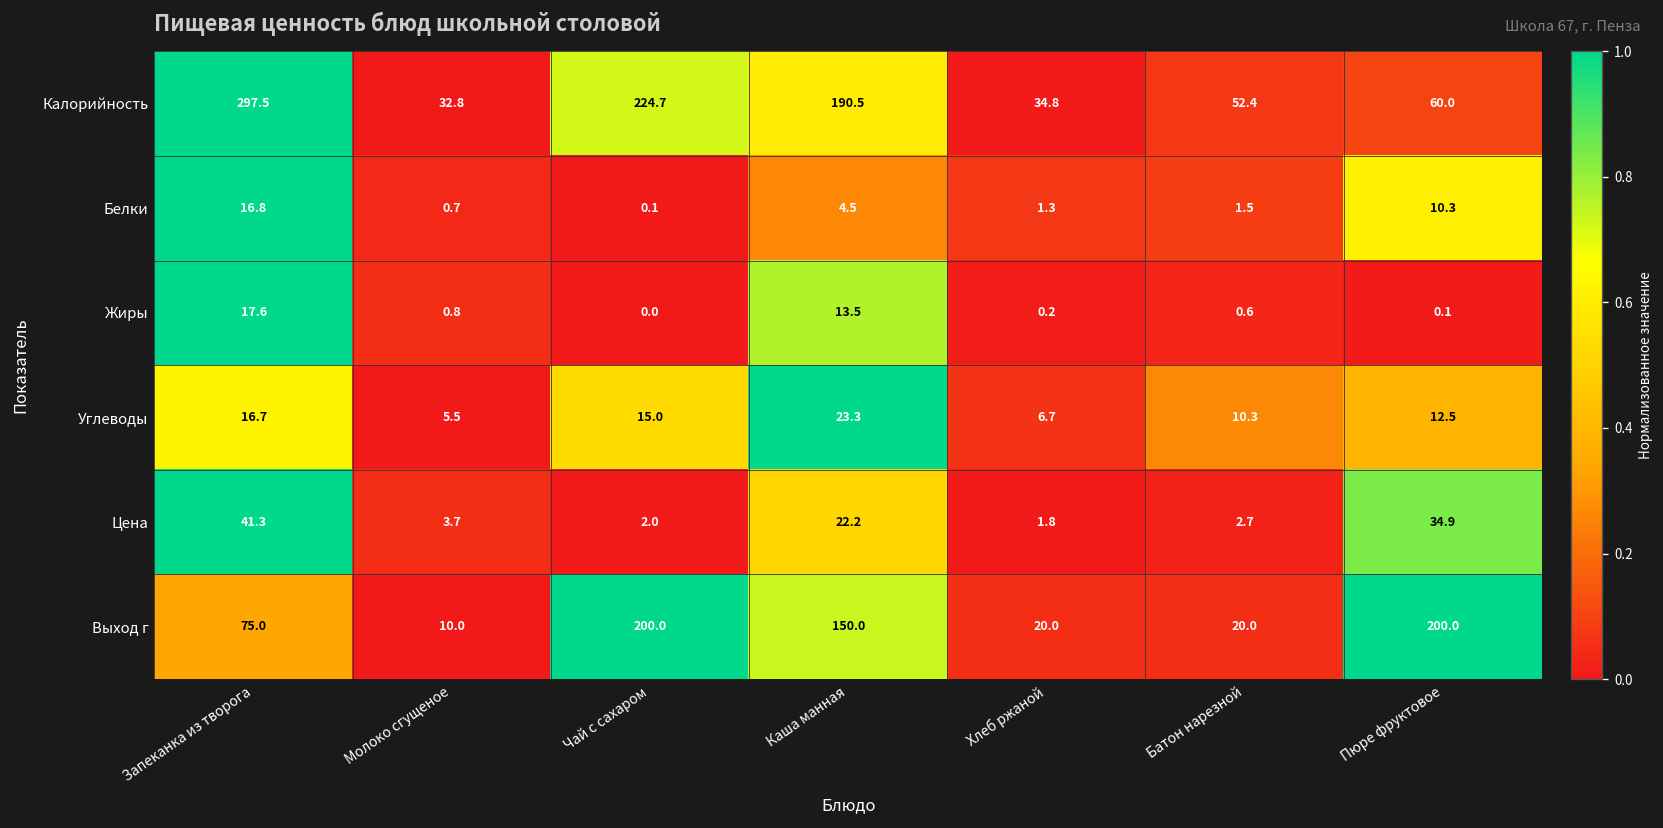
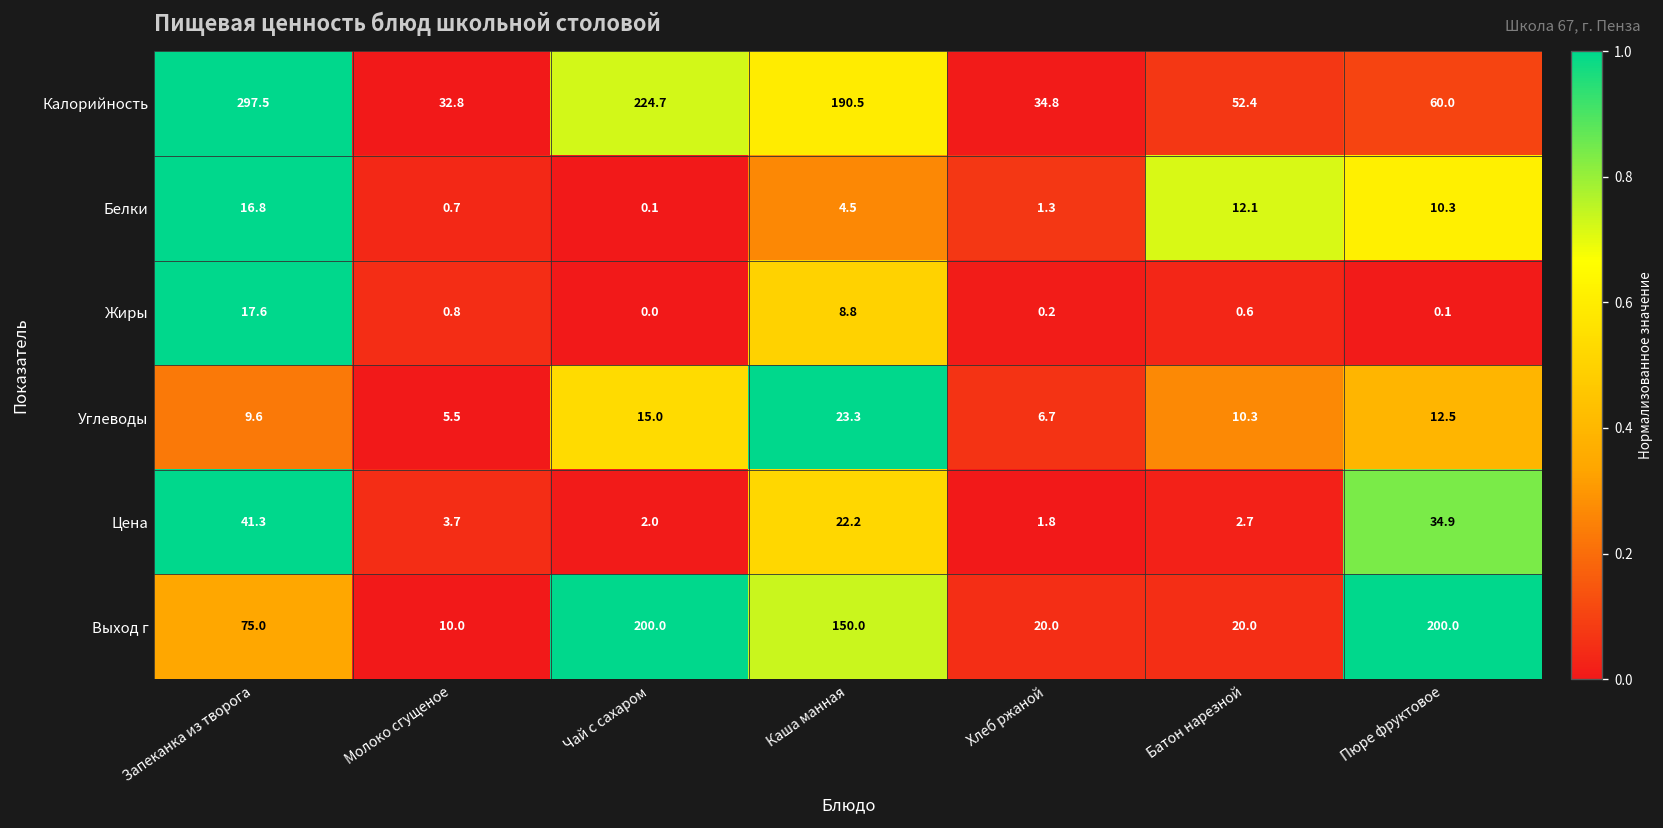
Белки, Батон нарезной: 1.5 -> 12.1
Жиры, Каша манная: 13.5 -> 8.8
Углеводы, Запеканка из творога: 16.7 -> 9.6
